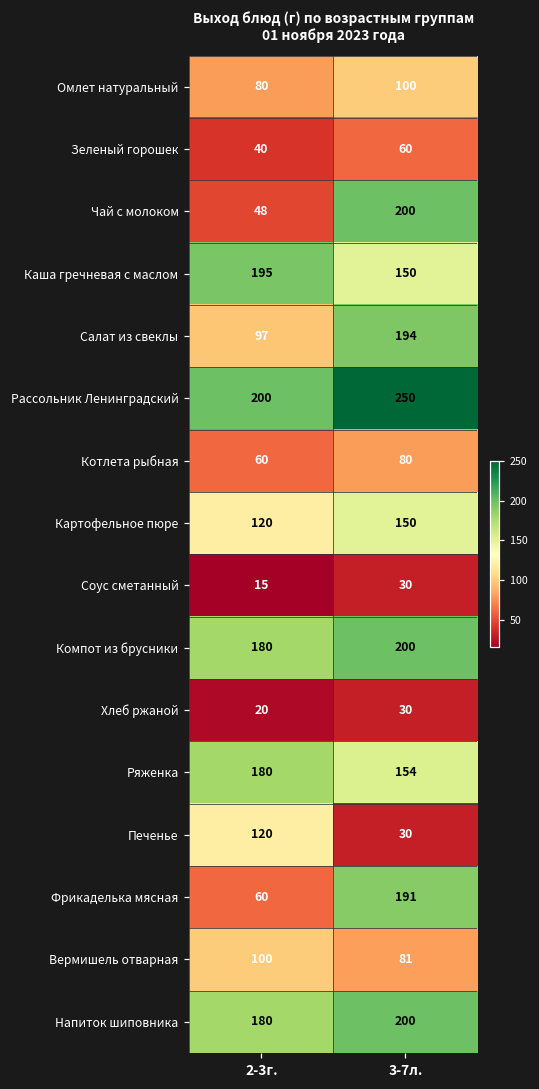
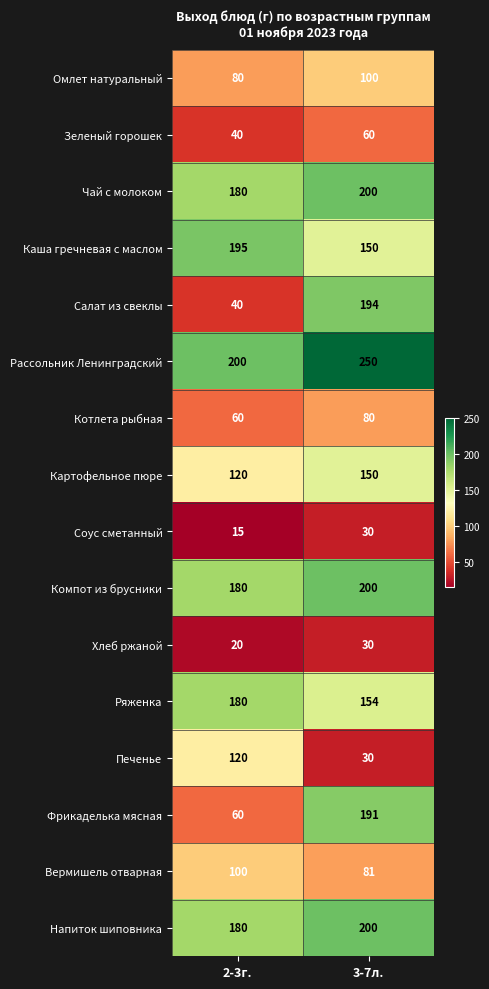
Чай с молоком, 2-3г.: 48 -> 180
Салат из свеклы, 2-3г.: 97 -> 40
